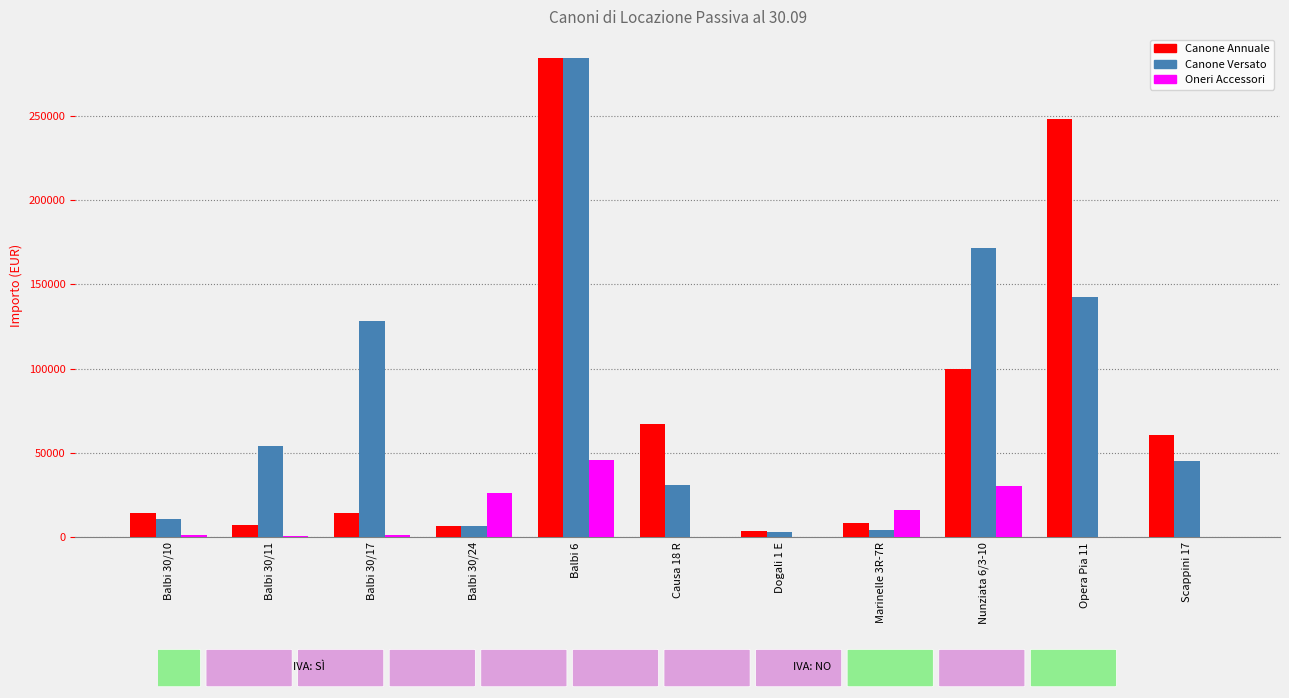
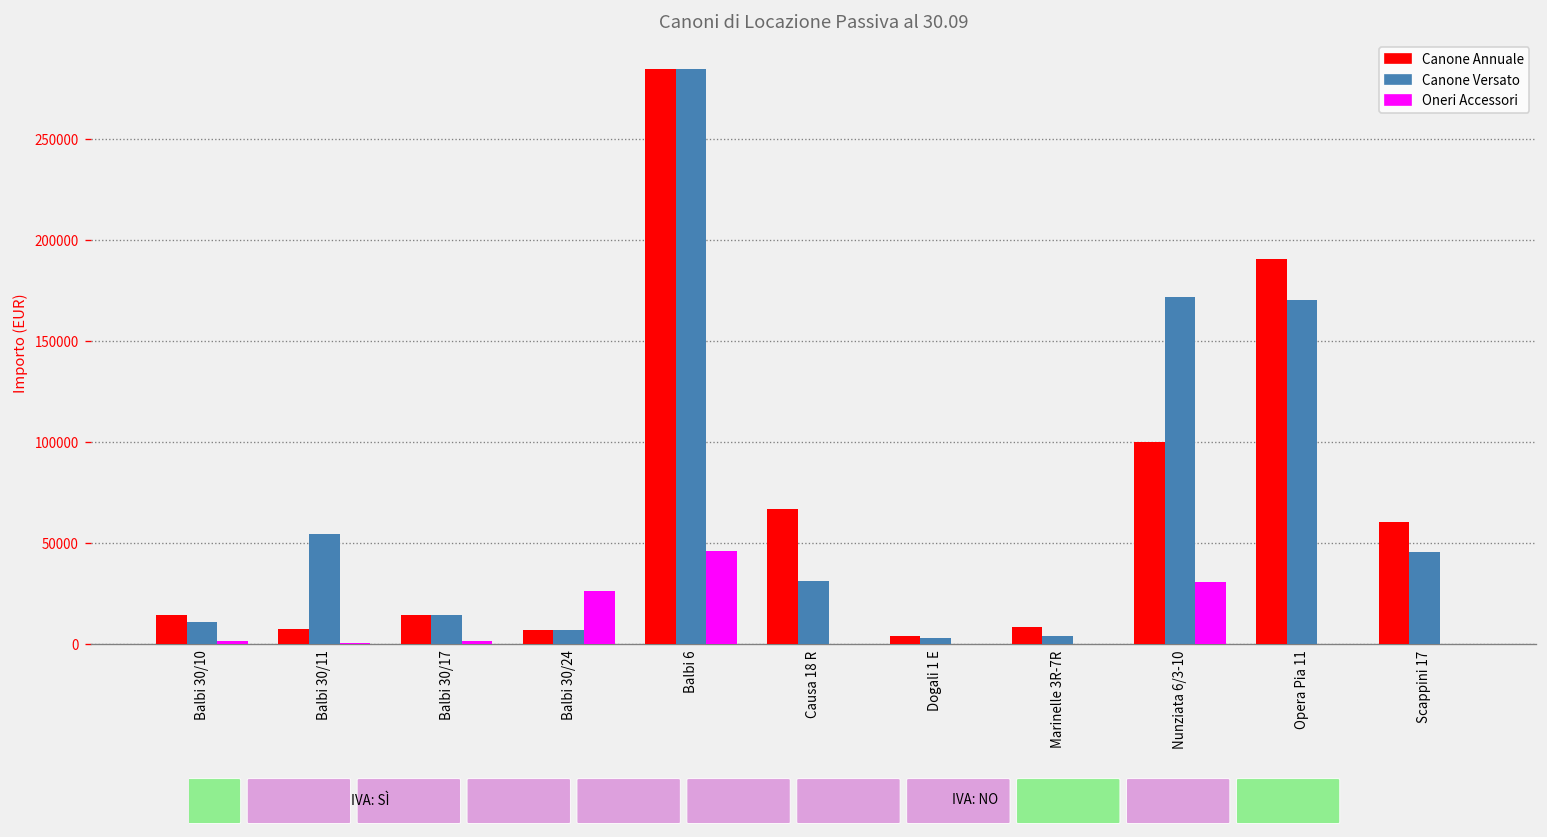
Canone Versato, Balbi 30/17: 128000 -> 15000
Oneri Accessori, Marinelle 3R-7R: 16000 -> 0
Canone Annuale, Opera Pia 11: 248000 -> 190000
Canone Versato, Opera Pia 11: 143000 -> 170000
